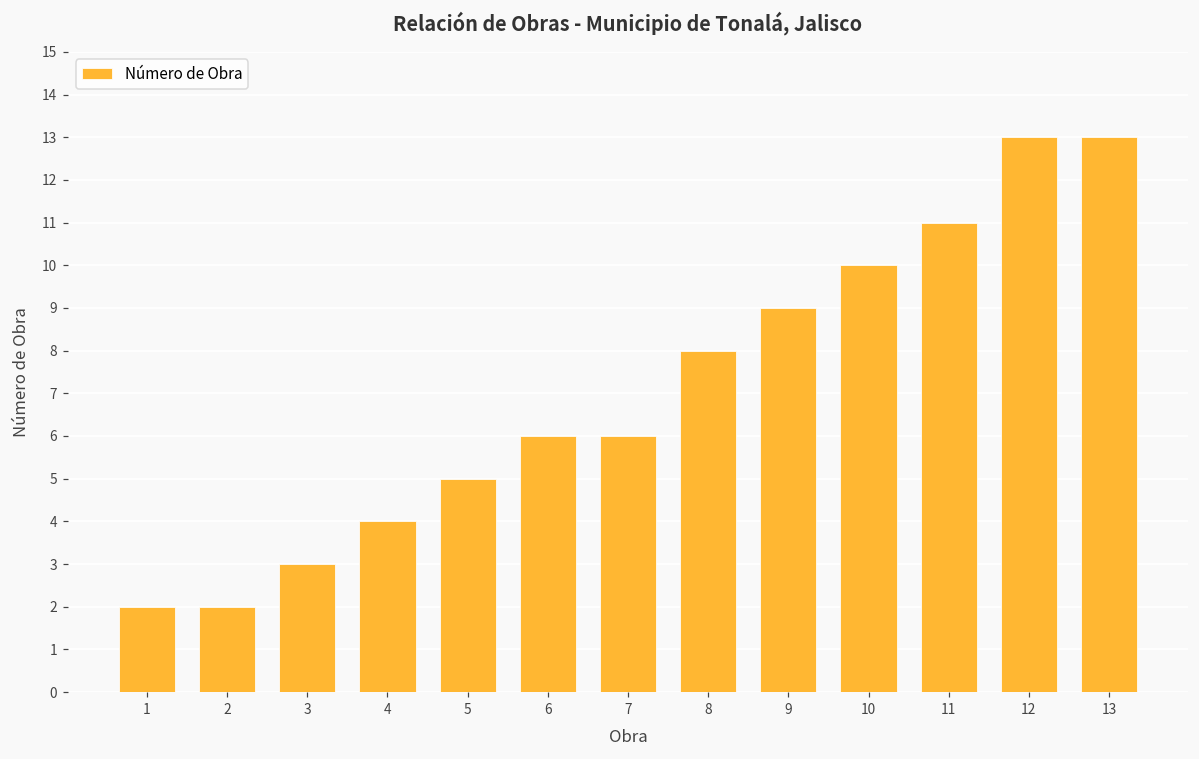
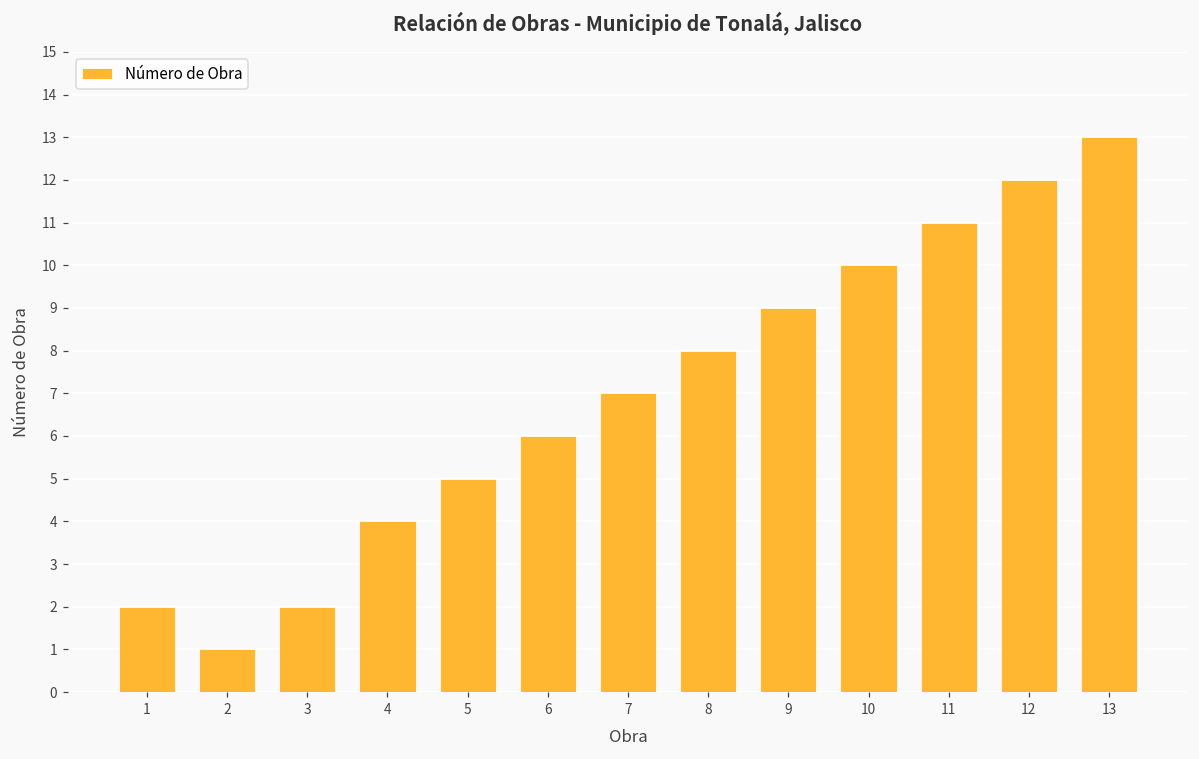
2: 2 -> 1
3: 3 -> 2
7: 6 -> 7
12: 13 -> 12
